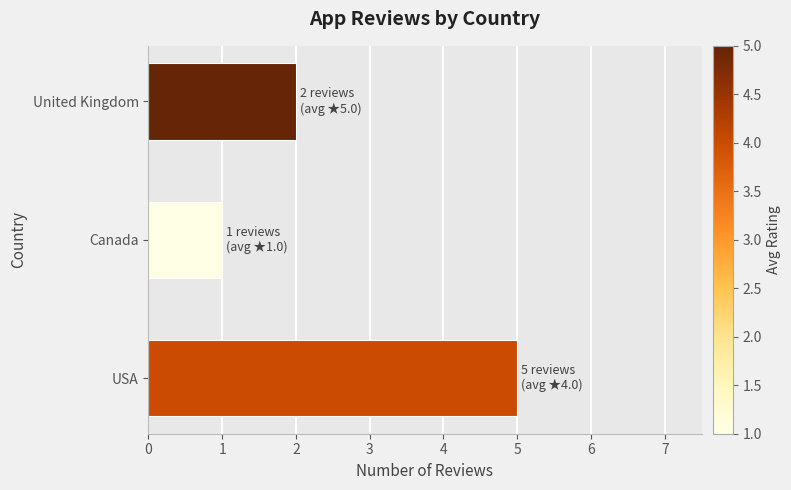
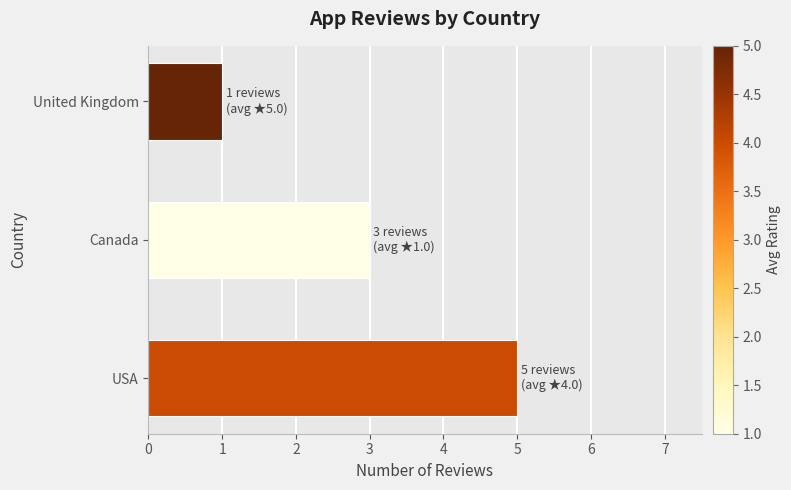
United Kingdom: 2 -> 1
Canada: 1 -> 3
